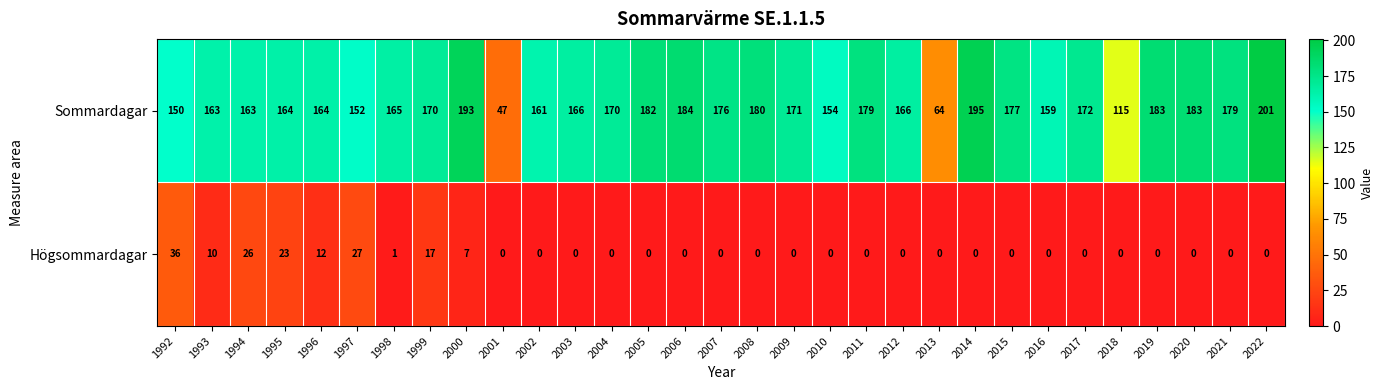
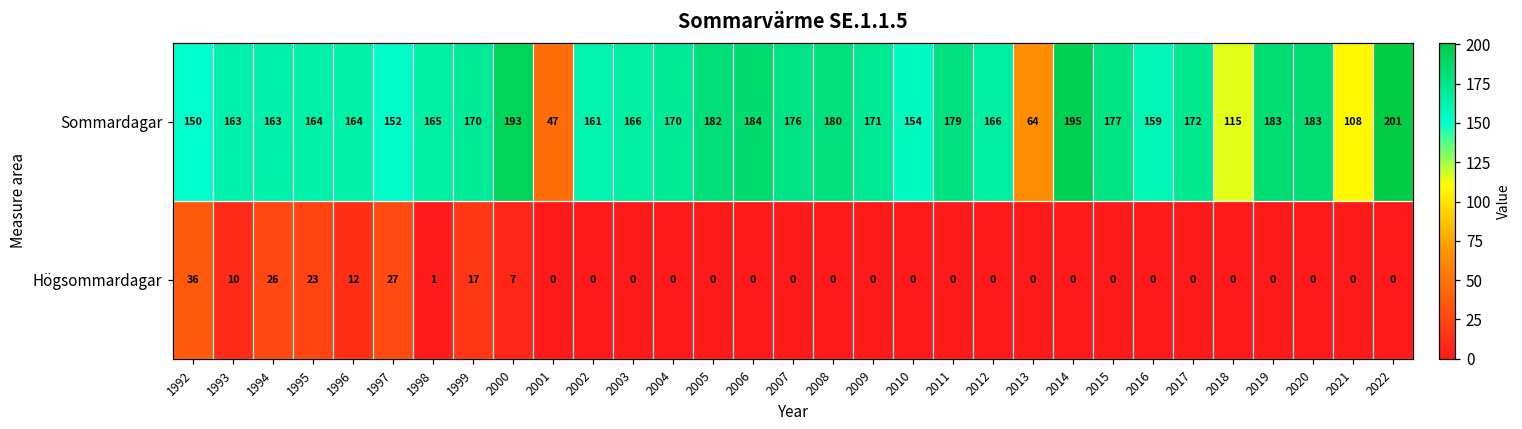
Sommardagar, 2021: 179 -> 108
